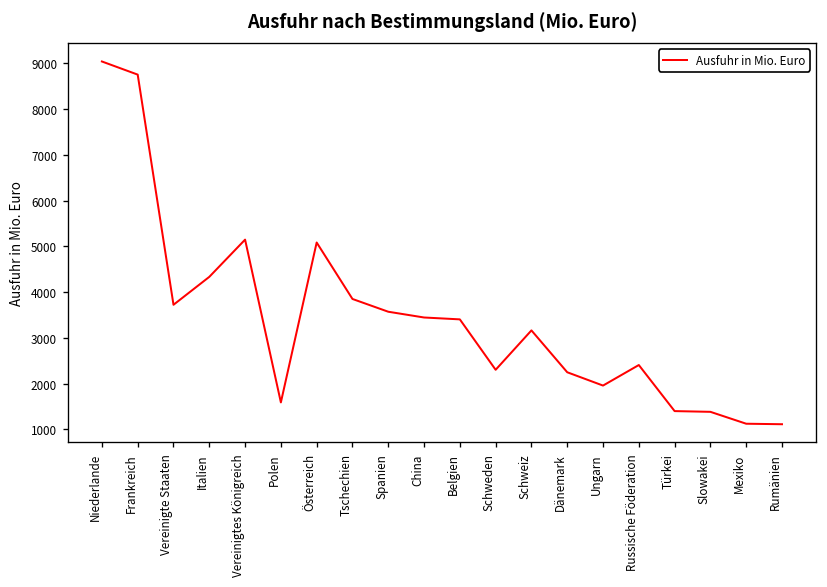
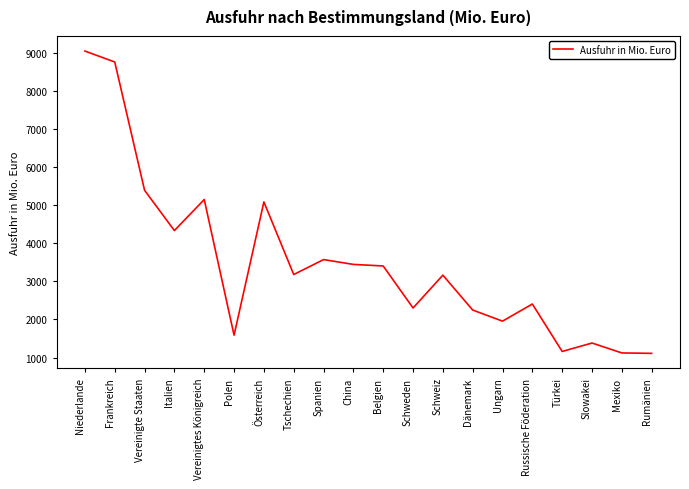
Vereinigte Staaten: 3700 -> 5400
Tschechien: 3800 -> 3200
Türkei: 1400 -> 1200
